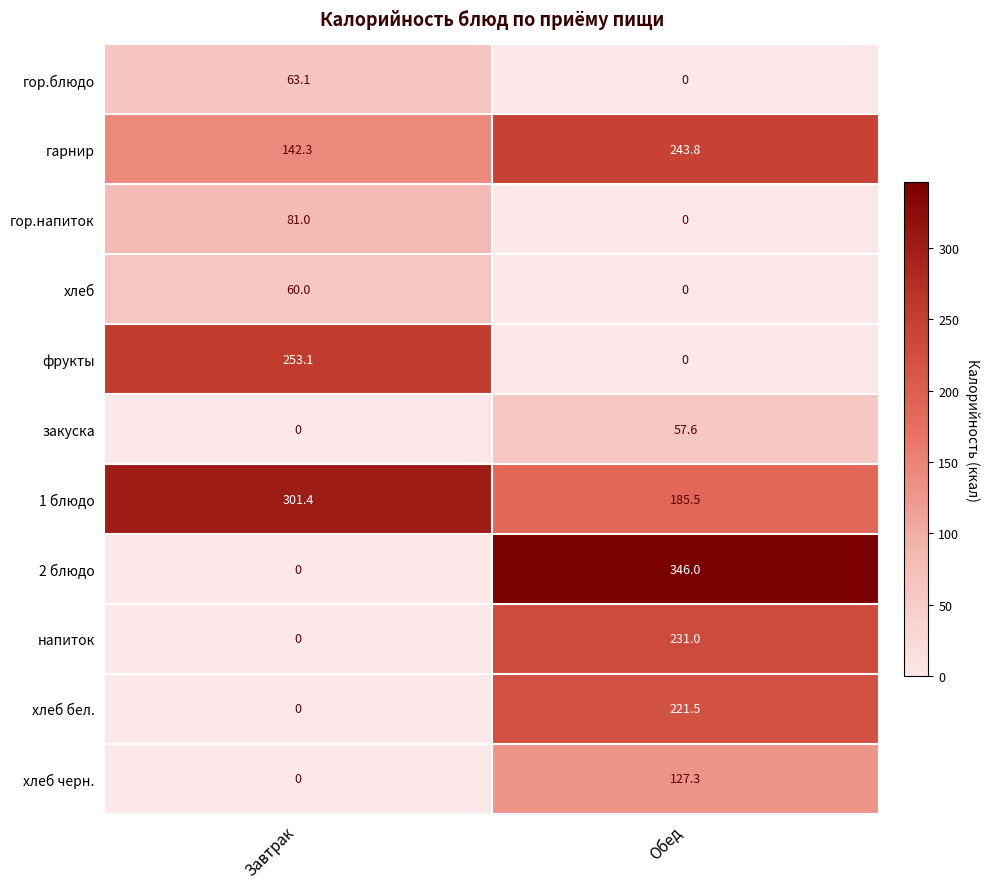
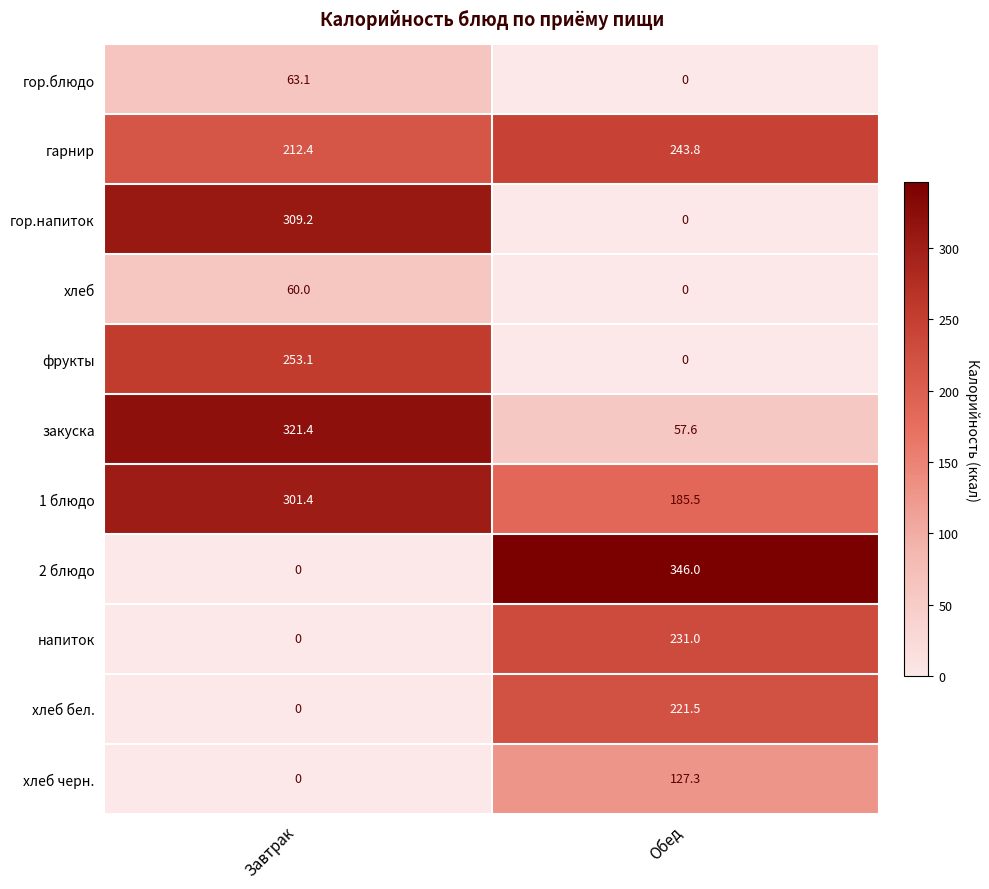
гарнир, Завтрак: 142.3 -> 212.4
гор.напиток, Завтрак: 81.0 -> 309.2
закуска, Завтрак: 0 -> 321.4
